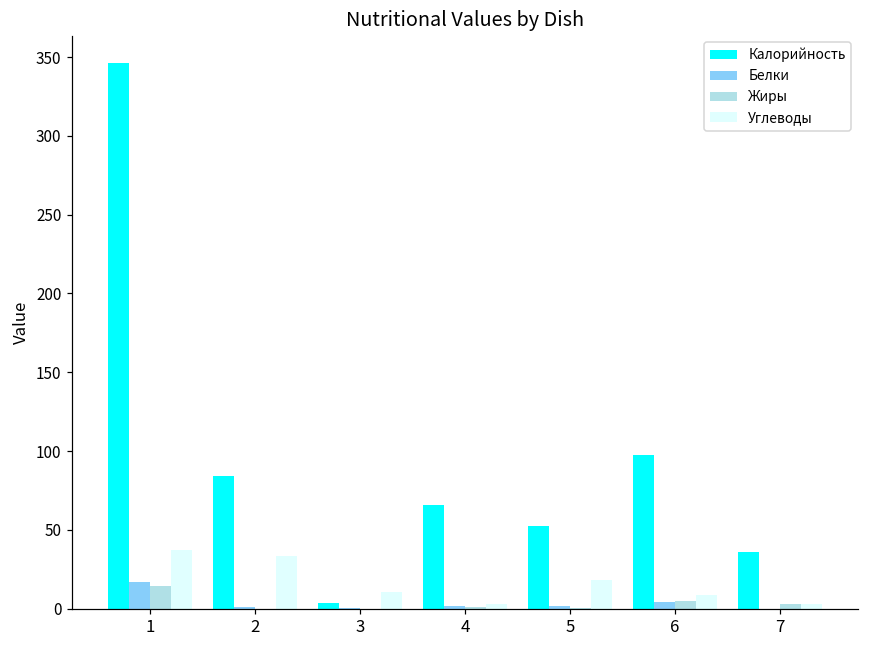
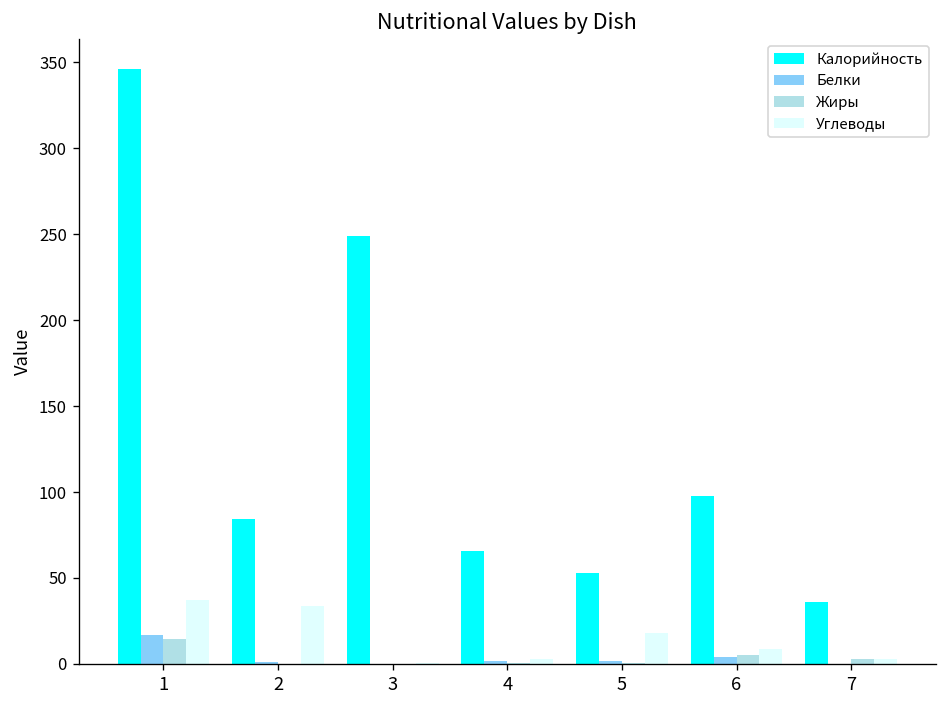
Калорийность, 3: 3 -> 249
Углеводы, 3: 10 -> 1
